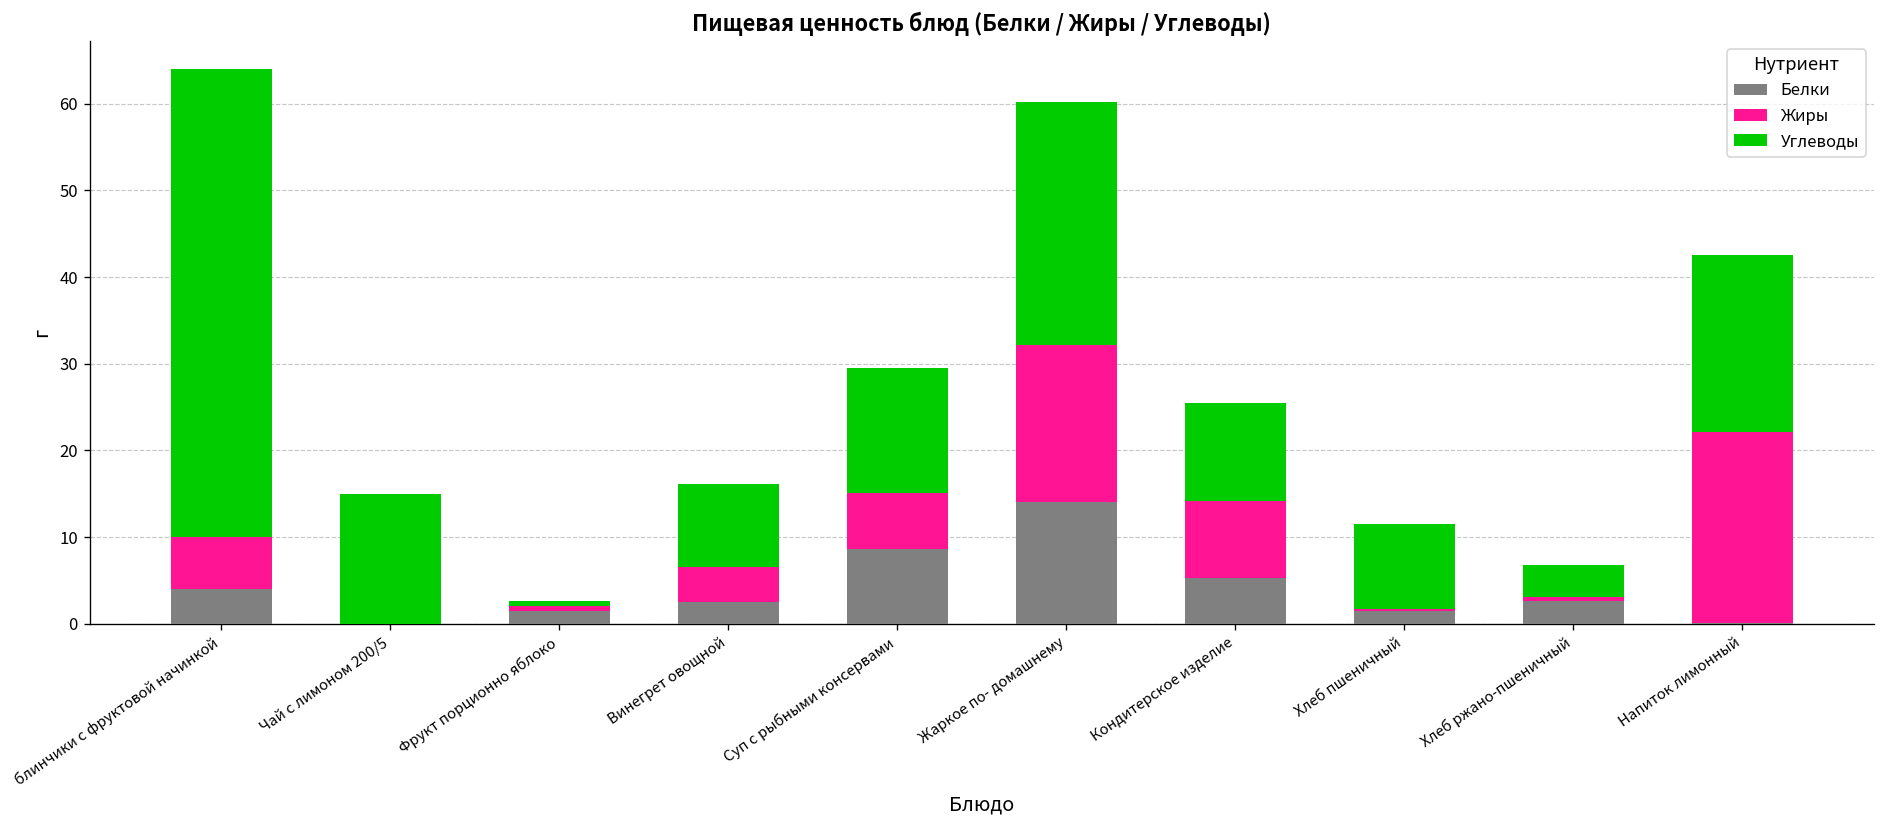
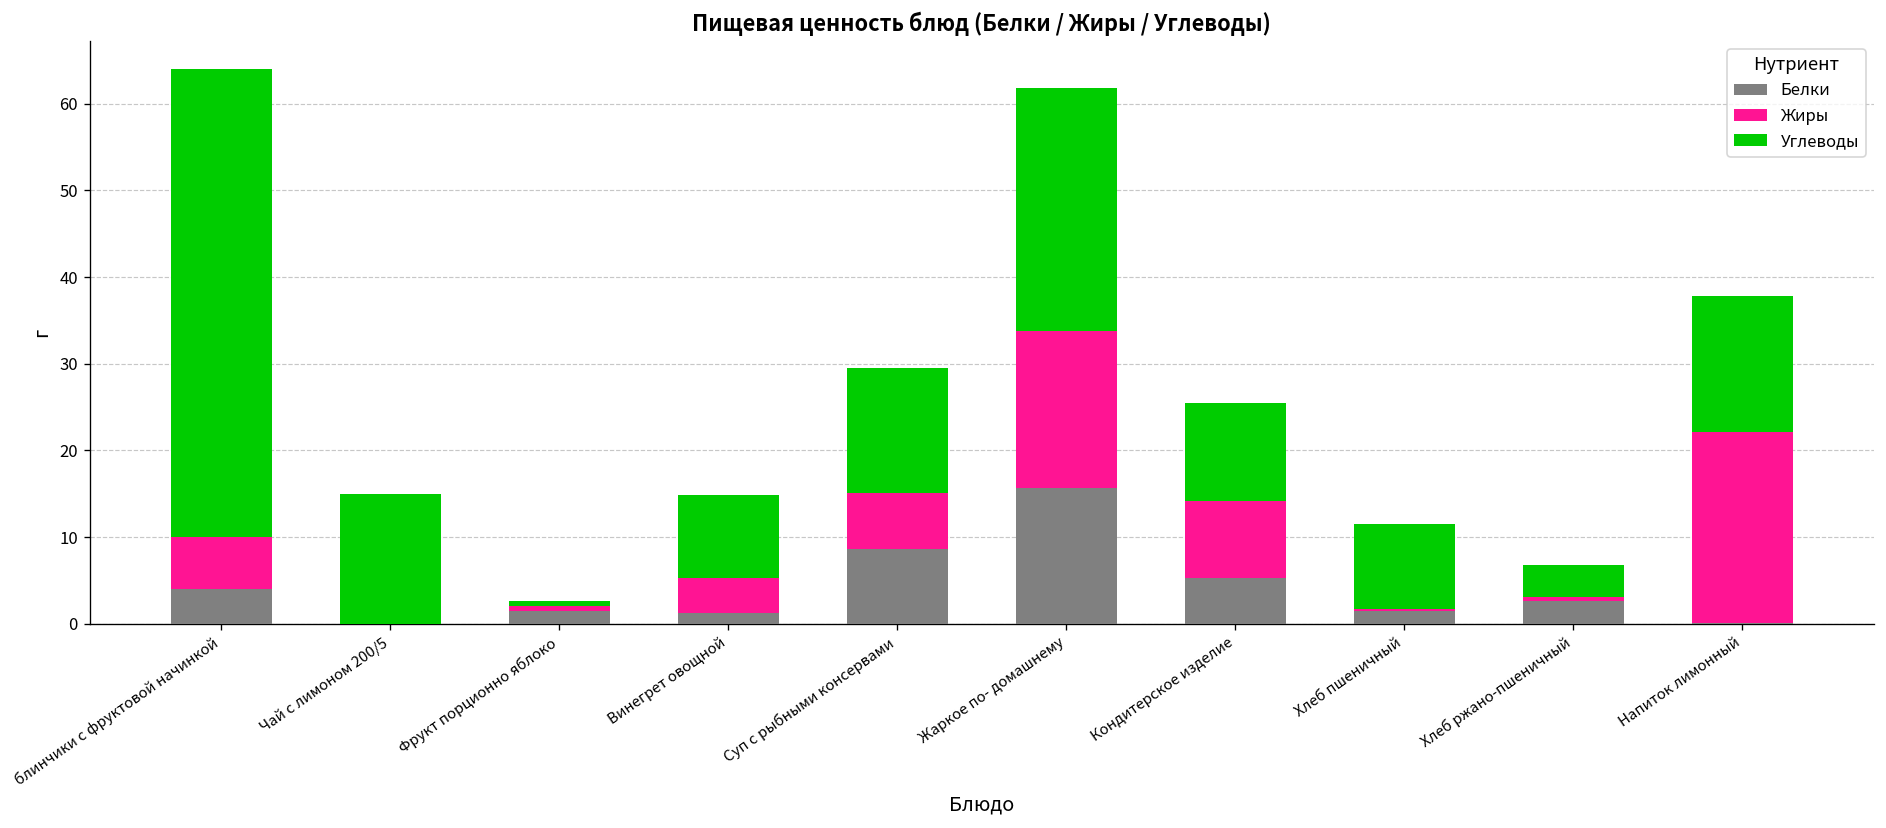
Белки, Винегрет овощной: 3 -> 1
Белки, Жаркое по- домашнему: 14 -> 16
Углеводы, Напиток лимонный: 20 -> 16
